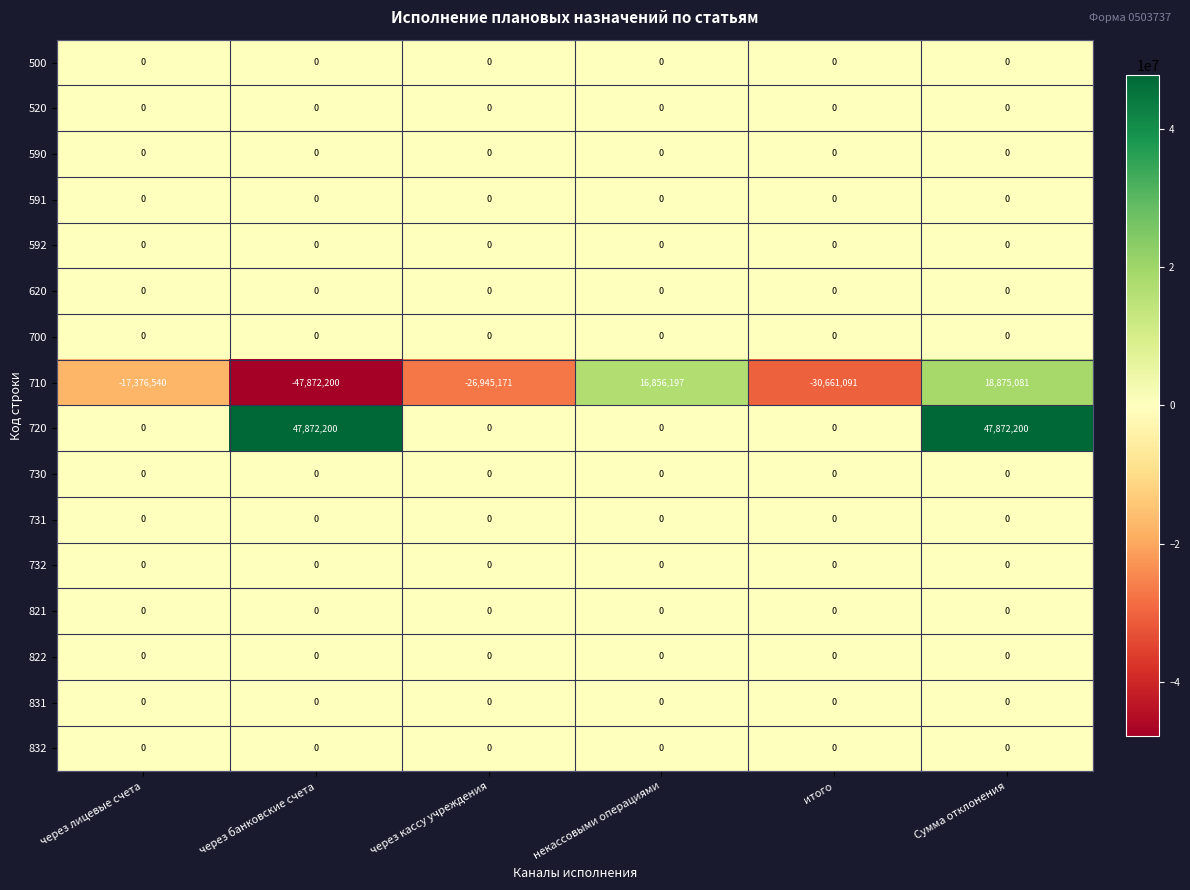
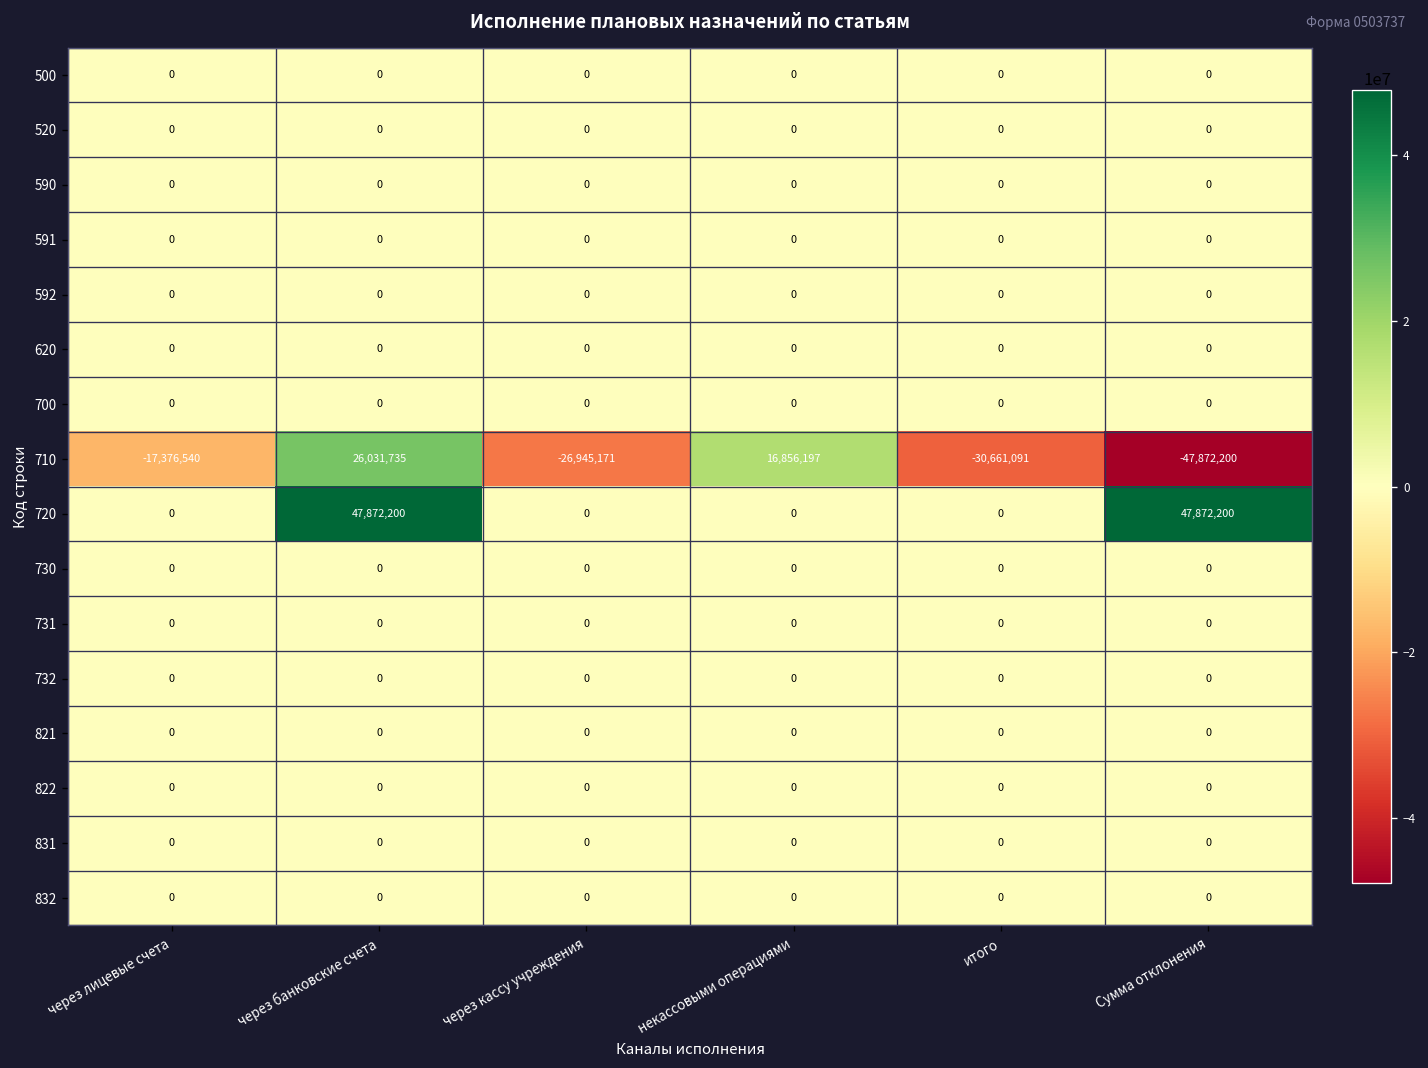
710, через банковские счета: -47,872,200 -> 26,031,735
710, Сумма отклонения: 18,875,081 -> -47,872,200
